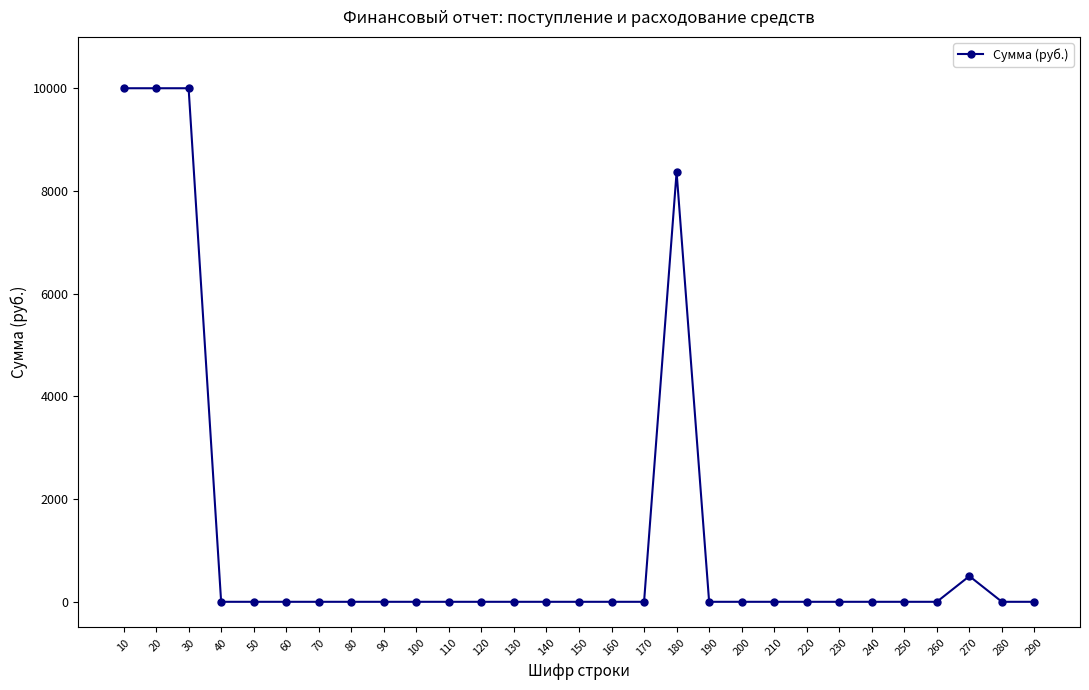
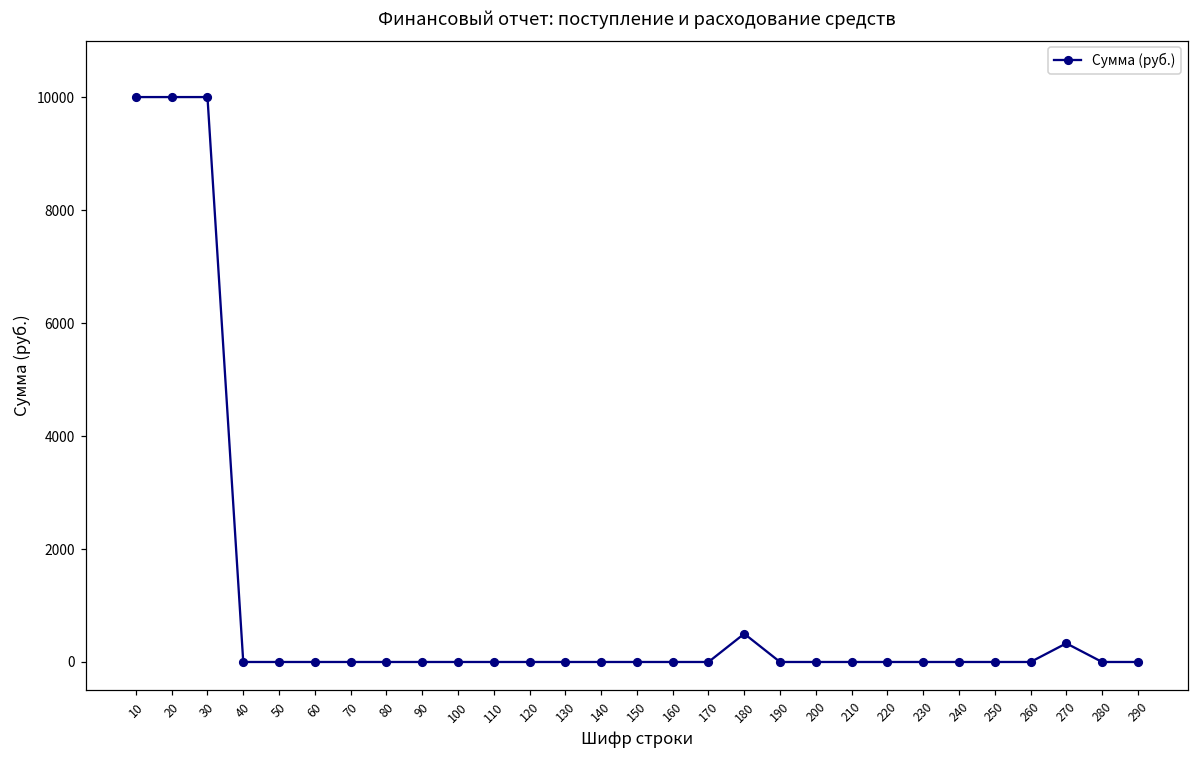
180: 8400 -> 500
270: 500 -> 300
